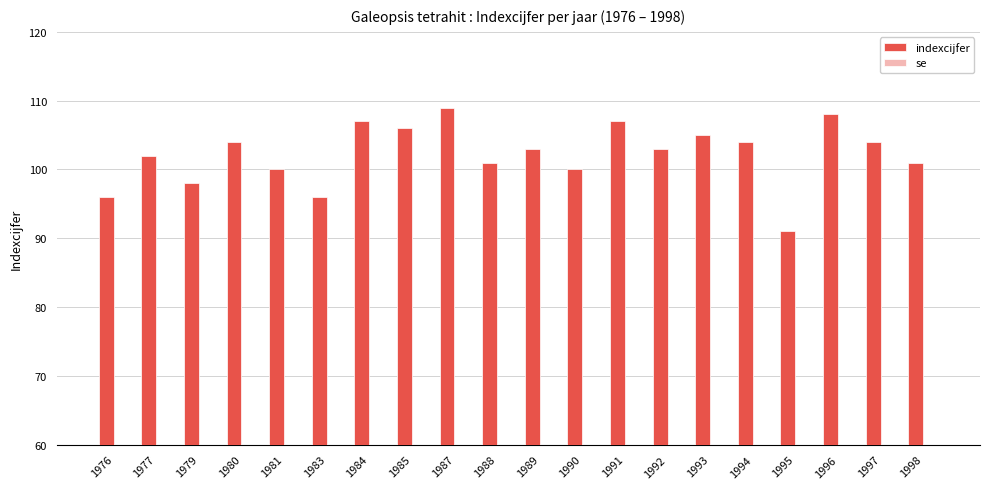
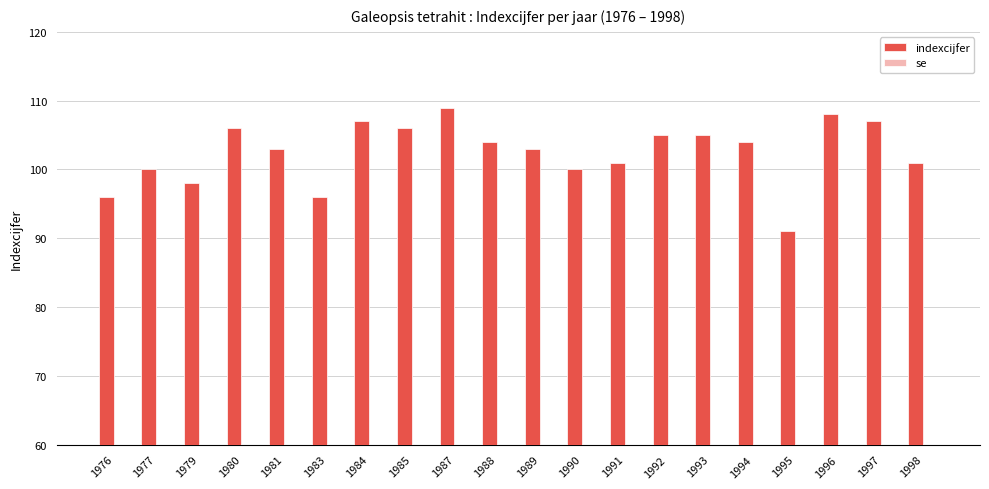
indexcijfer, 1977: 102 -> 100
indexcijfer, 1980: 104 -> 106
indexcijfer, 1981: 100 -> 103
indexcijfer, 1988: 101 -> 104
indexcijfer, 1991: 107 -> 101
indexcijfer, 1992: 103 -> 105
indexcijfer, 1997: 104 -> 107
